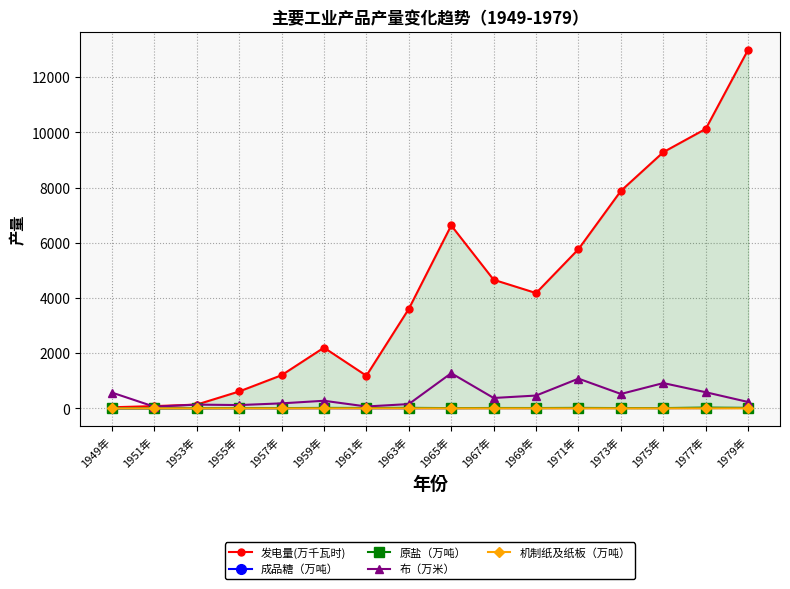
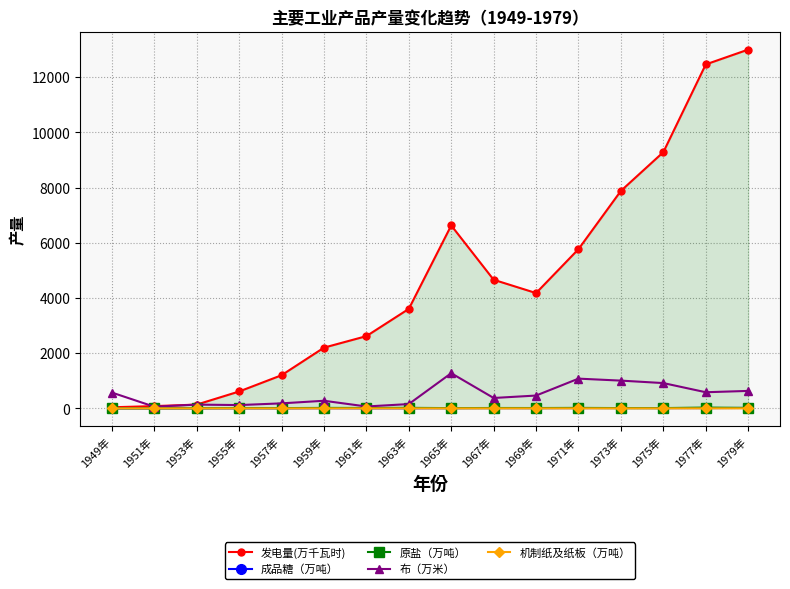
发电量(万千瓦时), 1961年: 1200 -> 2600
布（万米）, 1973年: 500 -> 1000
发电量(万千瓦时), 1977年: 10100 -> 12500
布（万米）, 1979年: 200 -> 600
